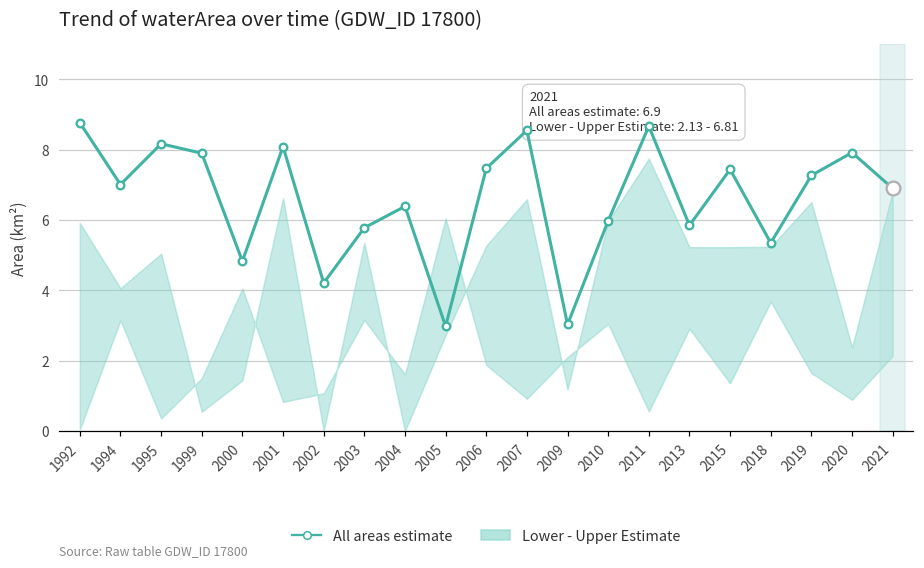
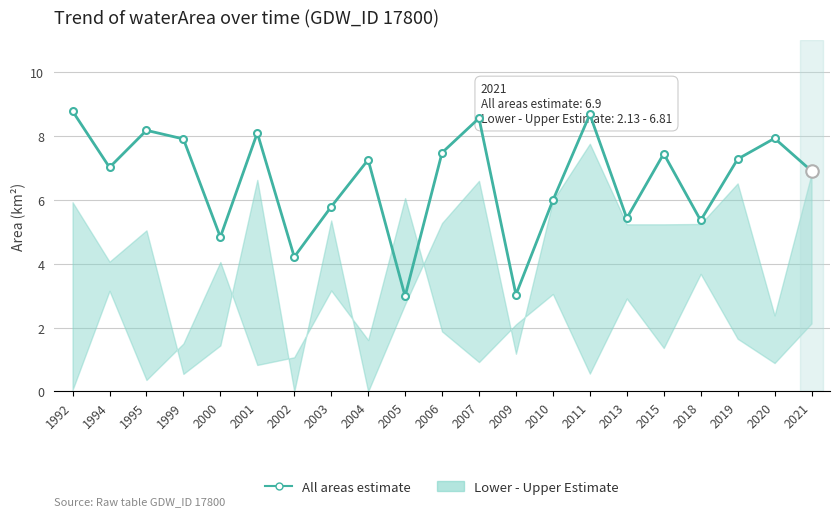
All areas estimate, 2004: 6.4 -> 7.3
All areas estimate, 2013: 5.9 -> 5.4
